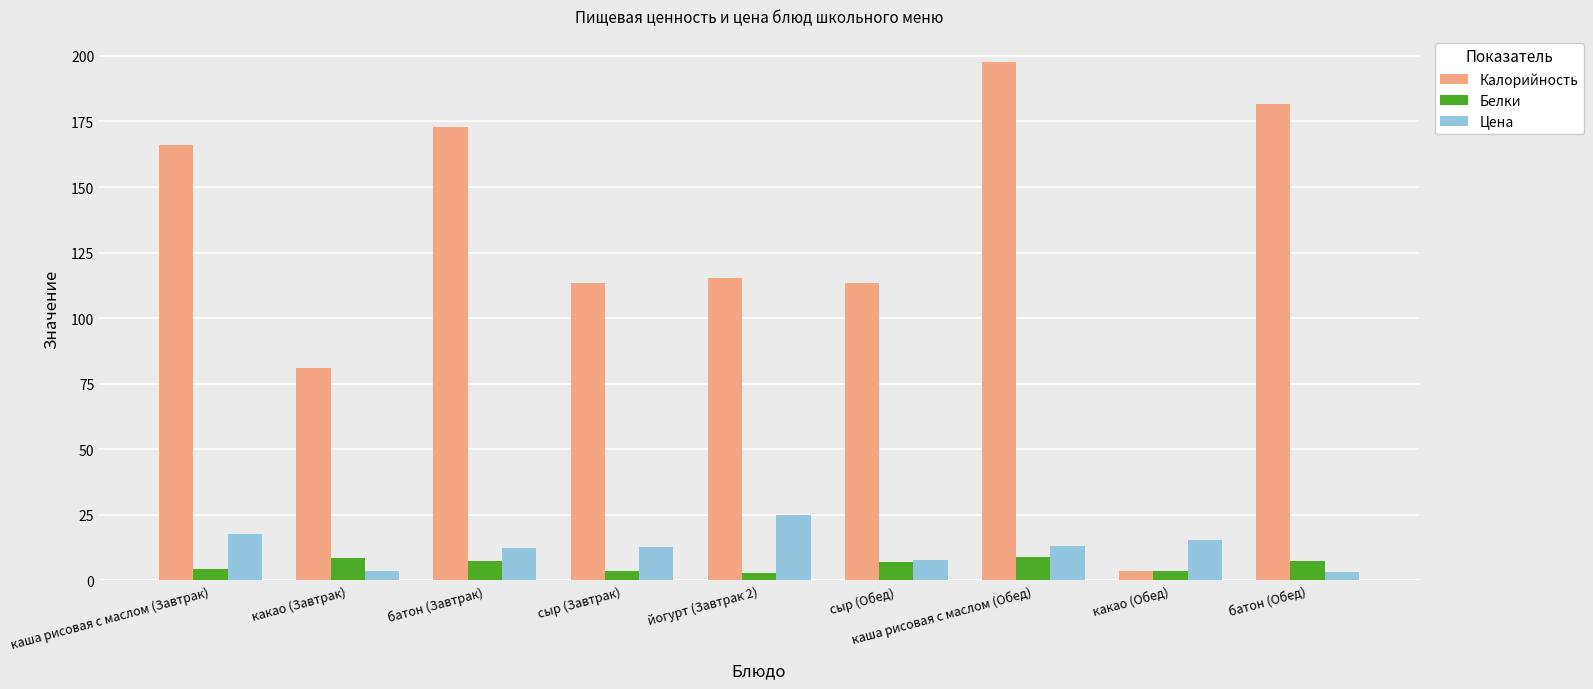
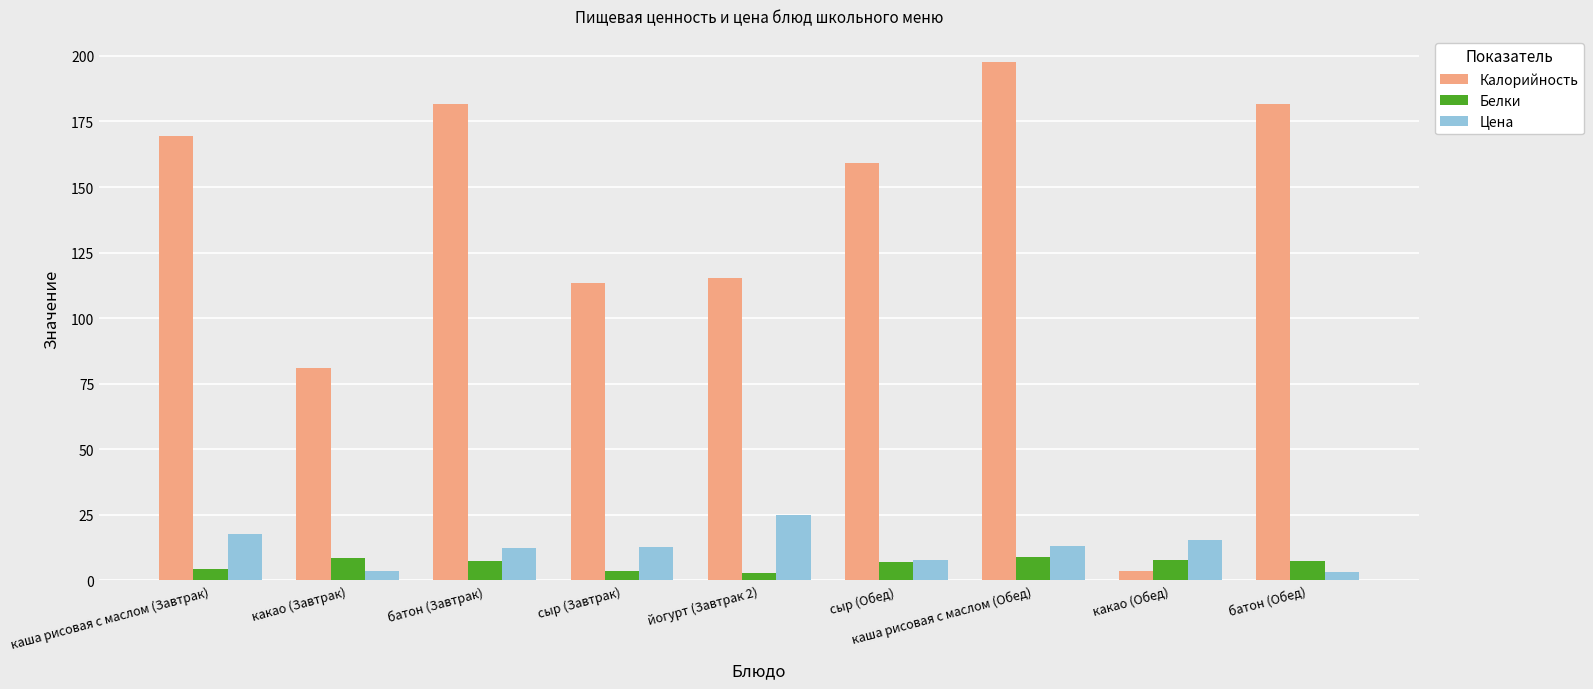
Калорийность, каша рисовая с маслом (Завтрак): 166 -> 169
Калорийность, батон (Завтрак): 173 -> 182
Калорийность, сыр (Обед): 113 -> 159
Белки, какао (Обед): 4 -> 8
